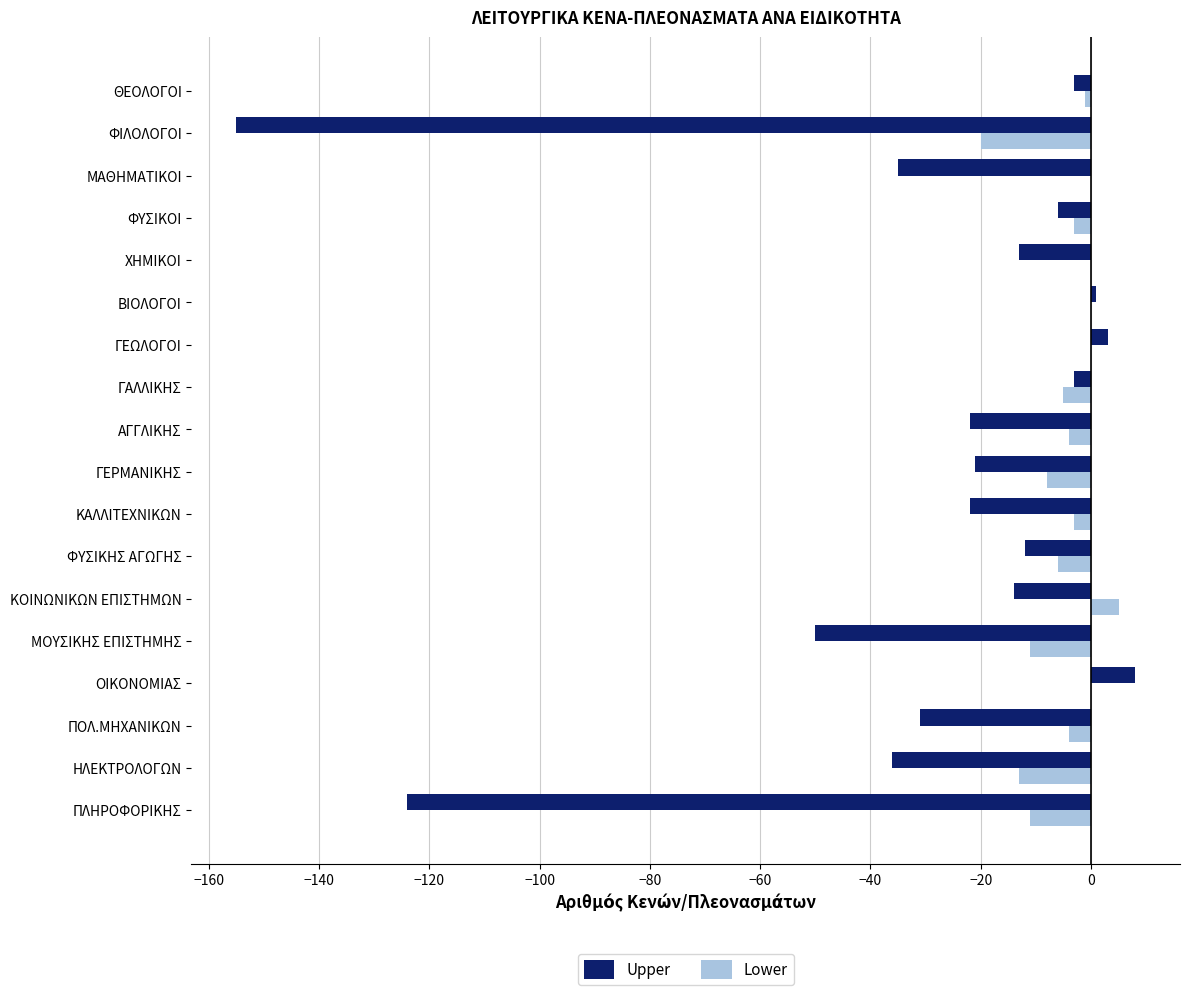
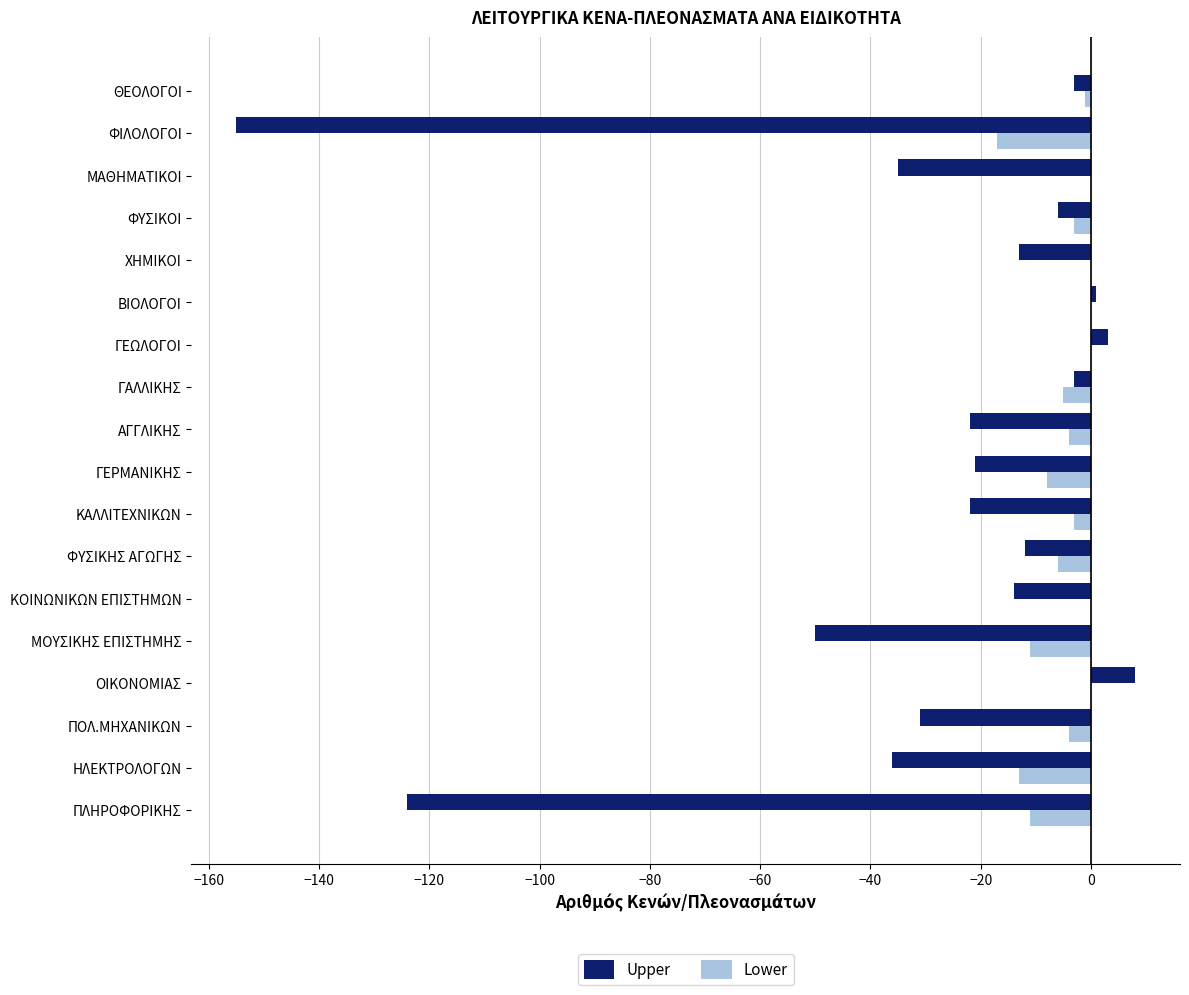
Lower, ΦΙΛΟΛΟΓΟΙ: -20 -> -17
Lower, ΚΟΙΝΩΝΙΚΩΝ ΕΠΙΣΤΗΜΩΝ: 5 -> 0
